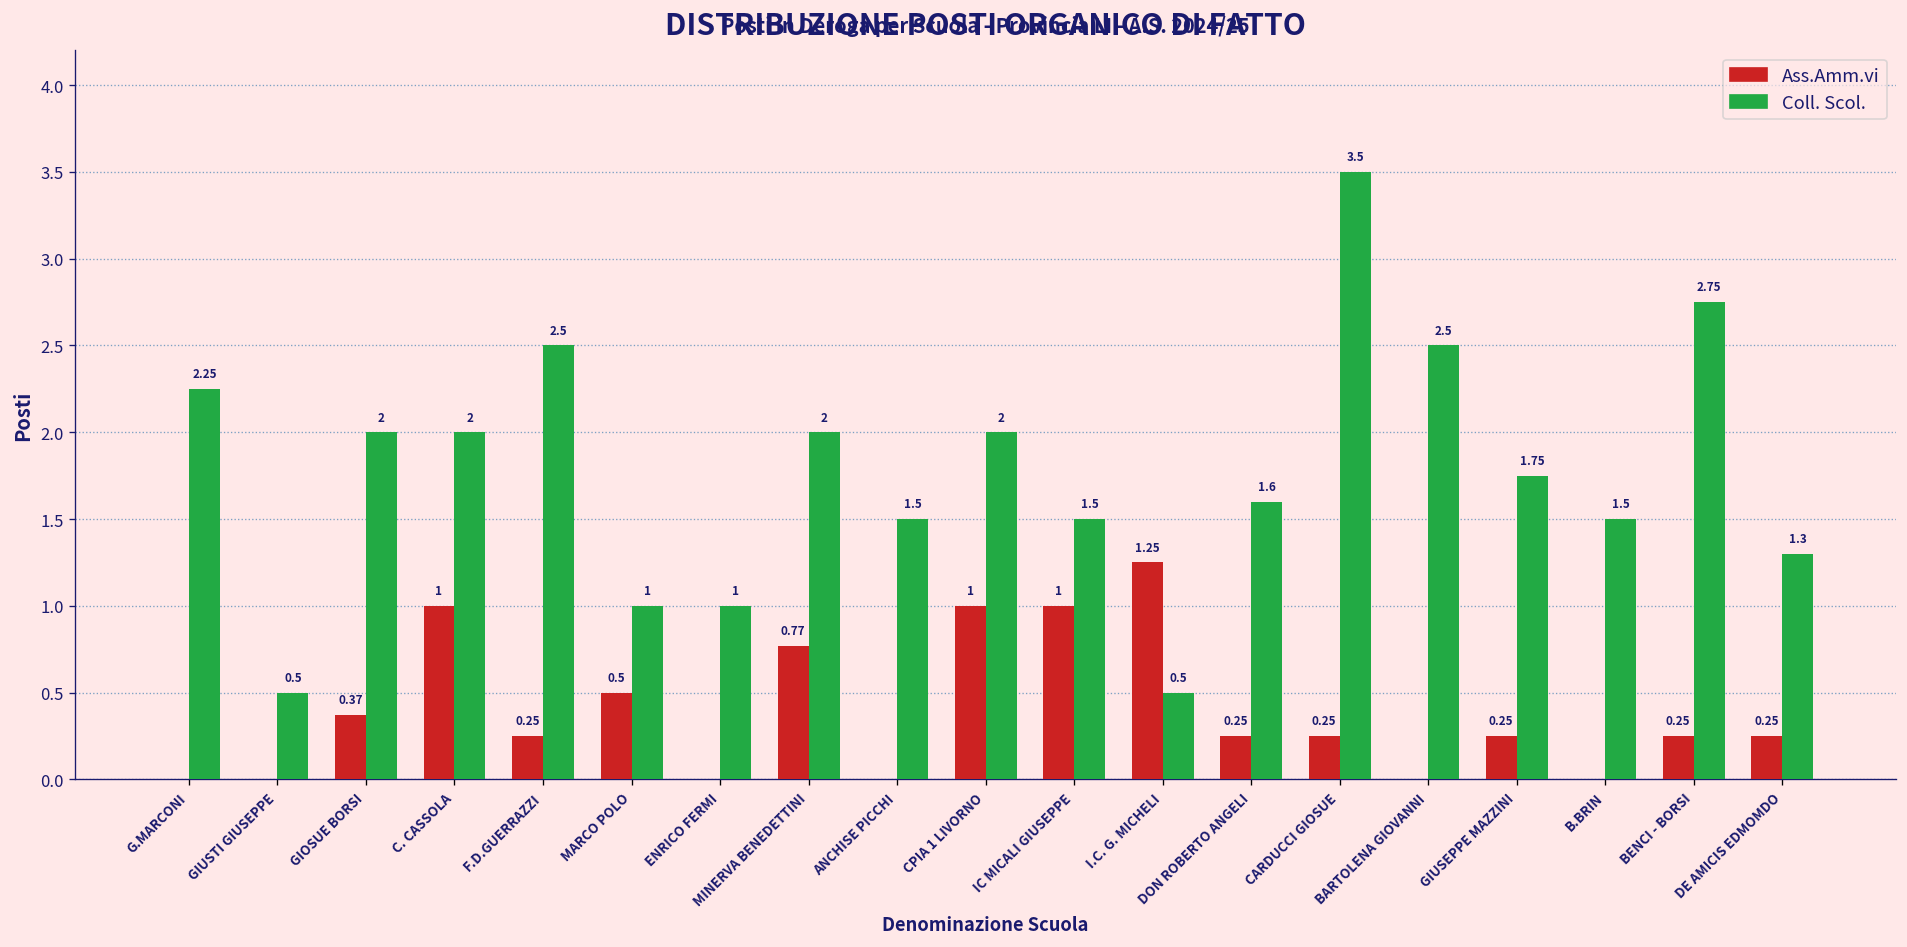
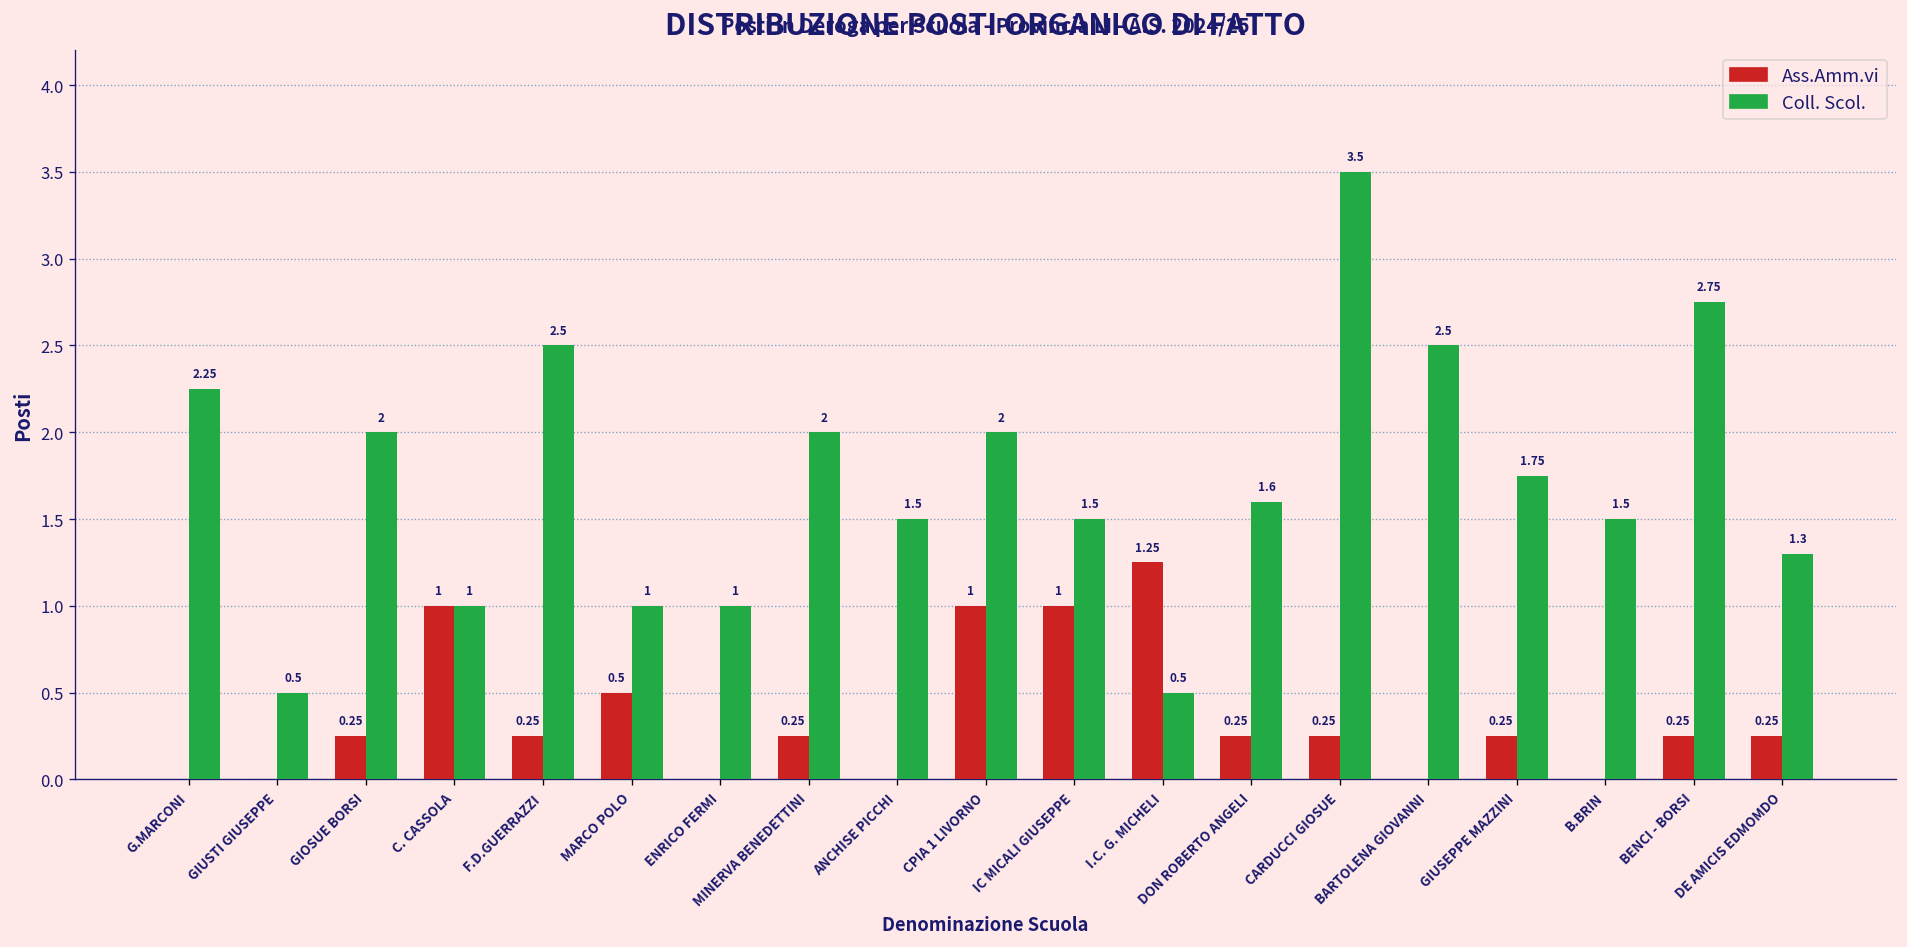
Ass.Amm.vi, GIOSUE BORSI: 0.37 -> 0.25
Coll. Scol., C. CASSOLA: 2 -> 1
Ass.Amm.vi, MINERVA BENEDETTINI: 0.77 -> 0.25
